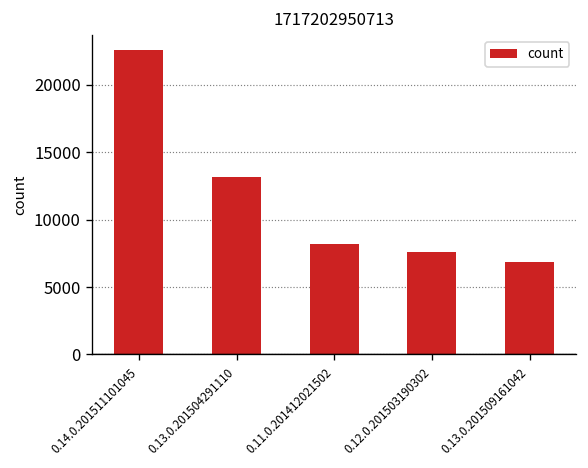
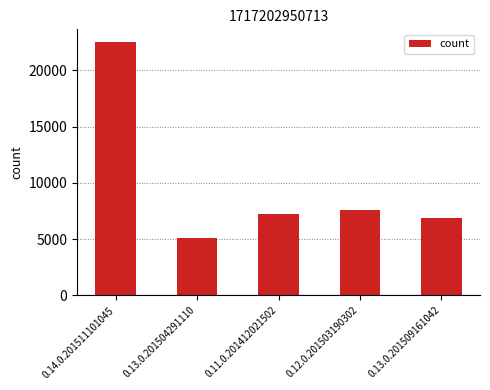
0.13.0.201504291110: 13100 -> 5100
0.11.0.201412021502: 8200 -> 7300
